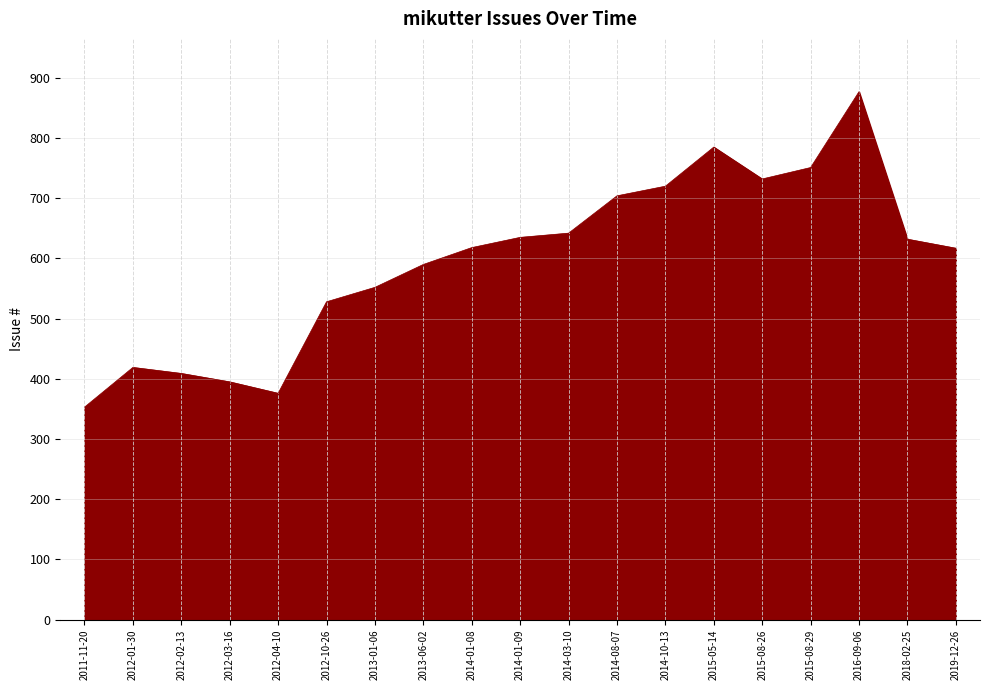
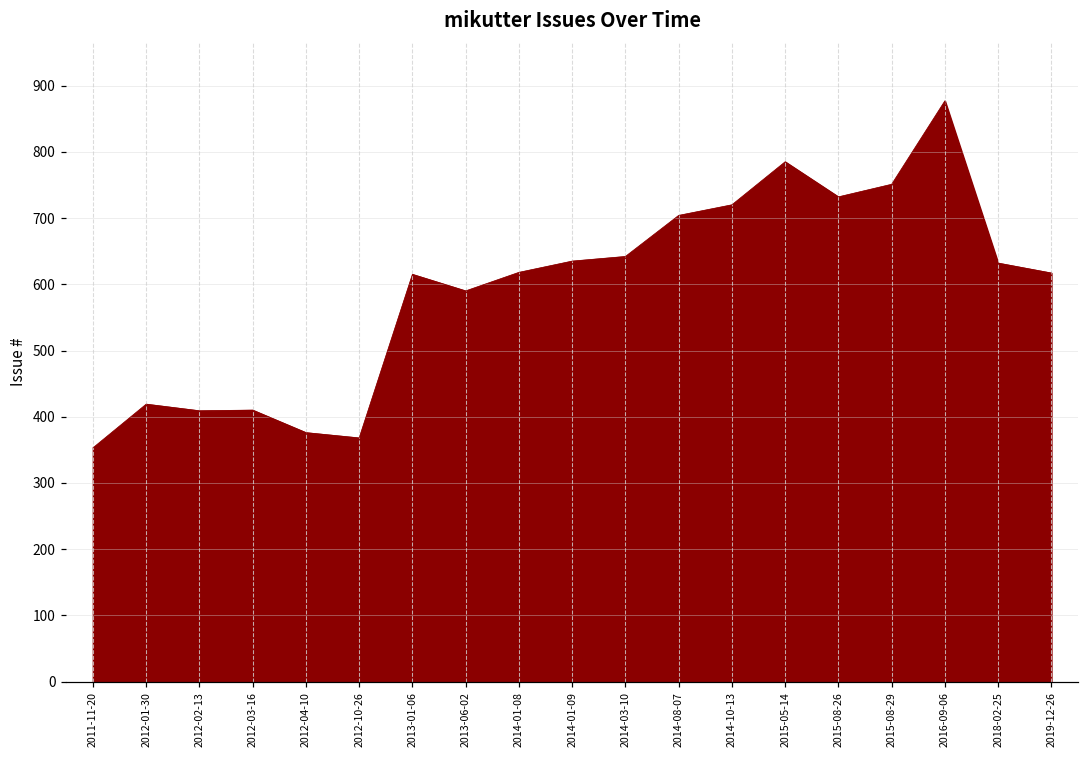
2012-03-16: 400 -> 410
2012-10-26: 530 -> 370
2013-01-06: 550 -> 620
